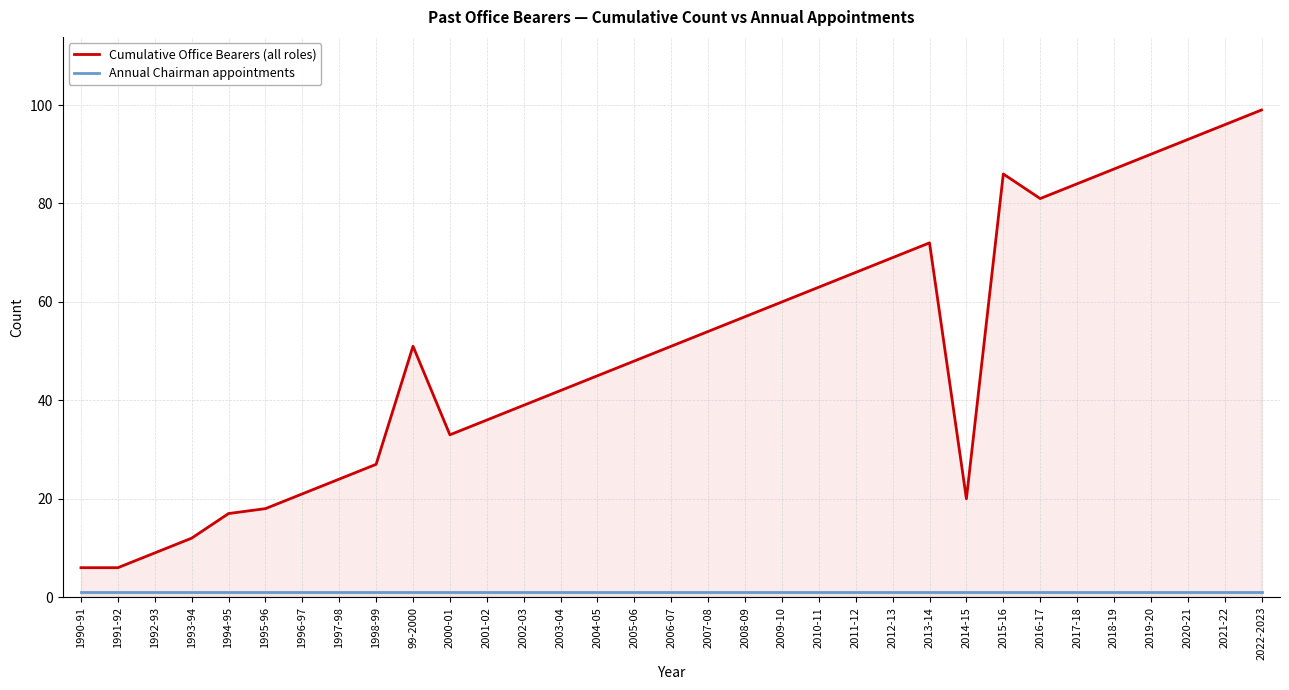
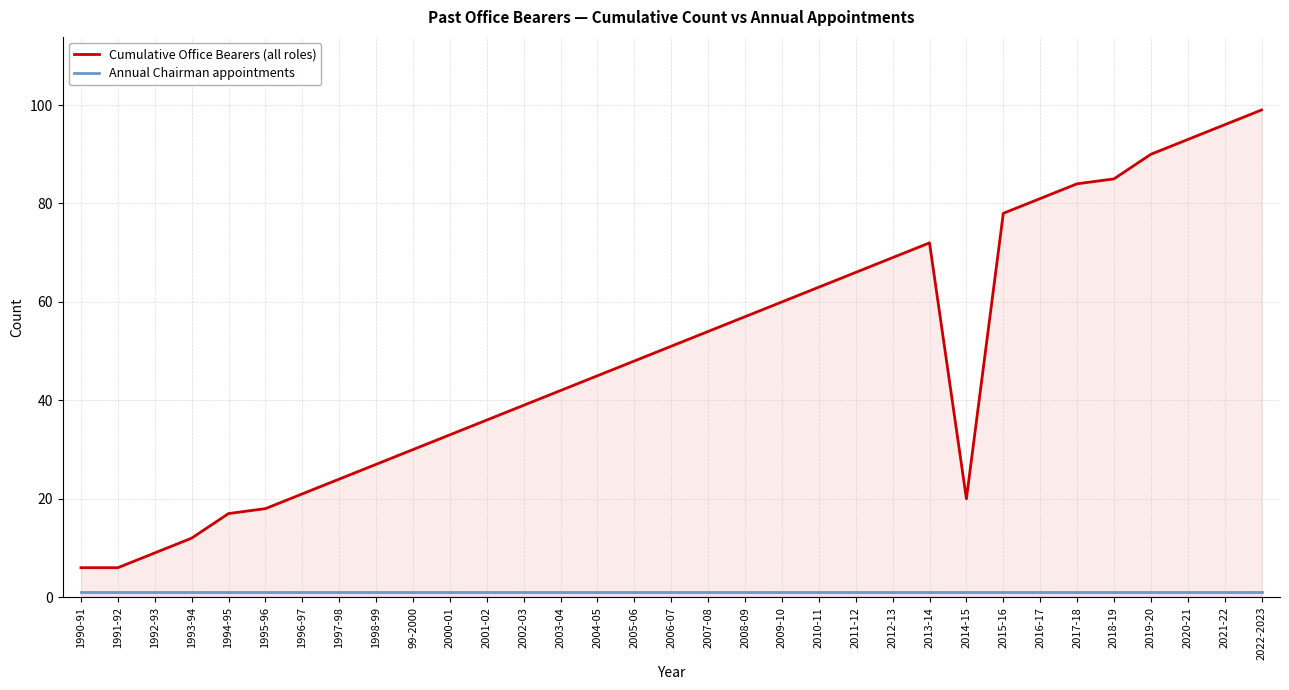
Cumulative Office Bearers (all roles), 99-2000: 51 -> 30
Cumulative Office Bearers (all roles), 2015-16: 86 -> 78
Cumulative Office Bearers (all roles), 2018-19: 87 -> 85
